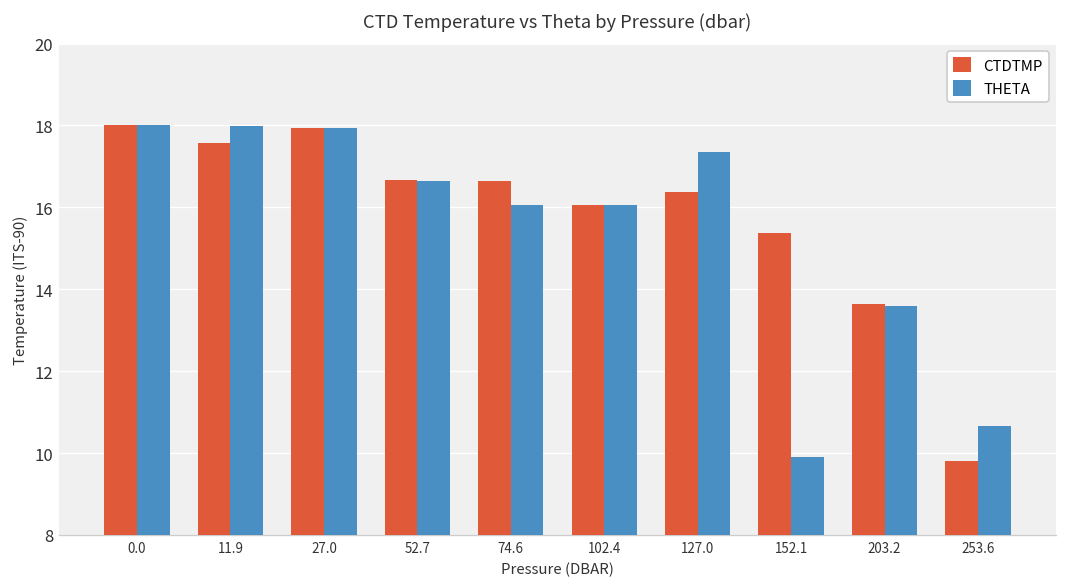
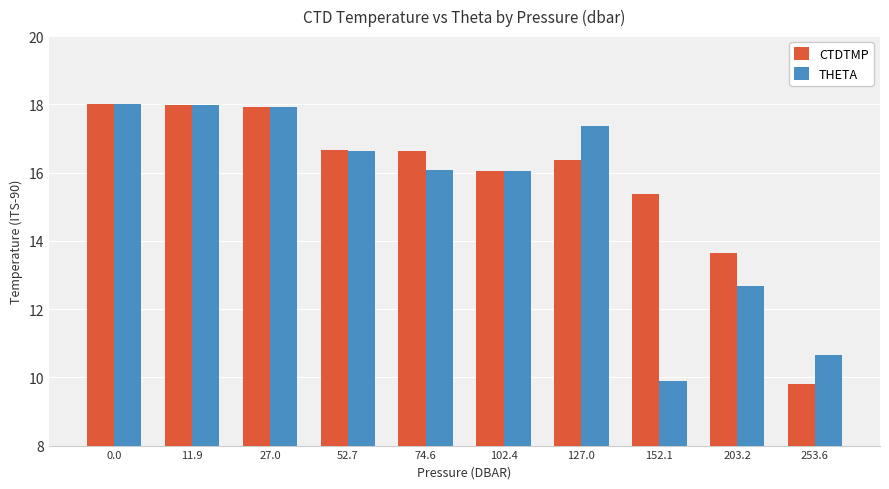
CTDTMP, 11.9: 17.6 -> 18.0
THETA, 203.2: 13.6 -> 12.7
